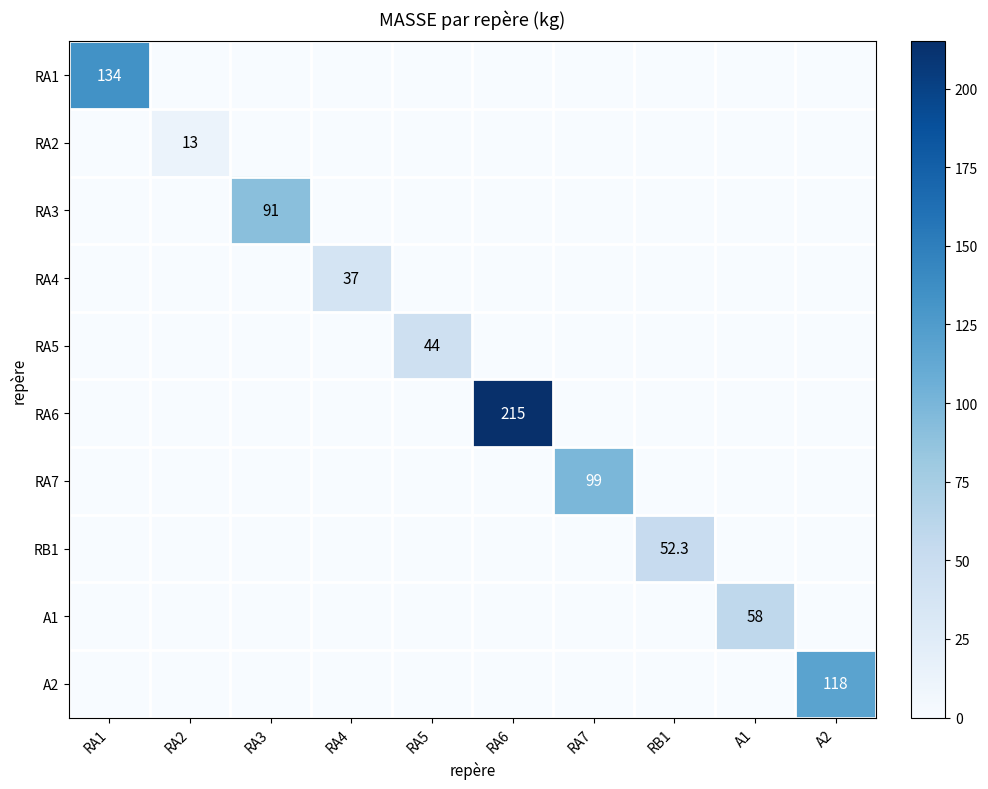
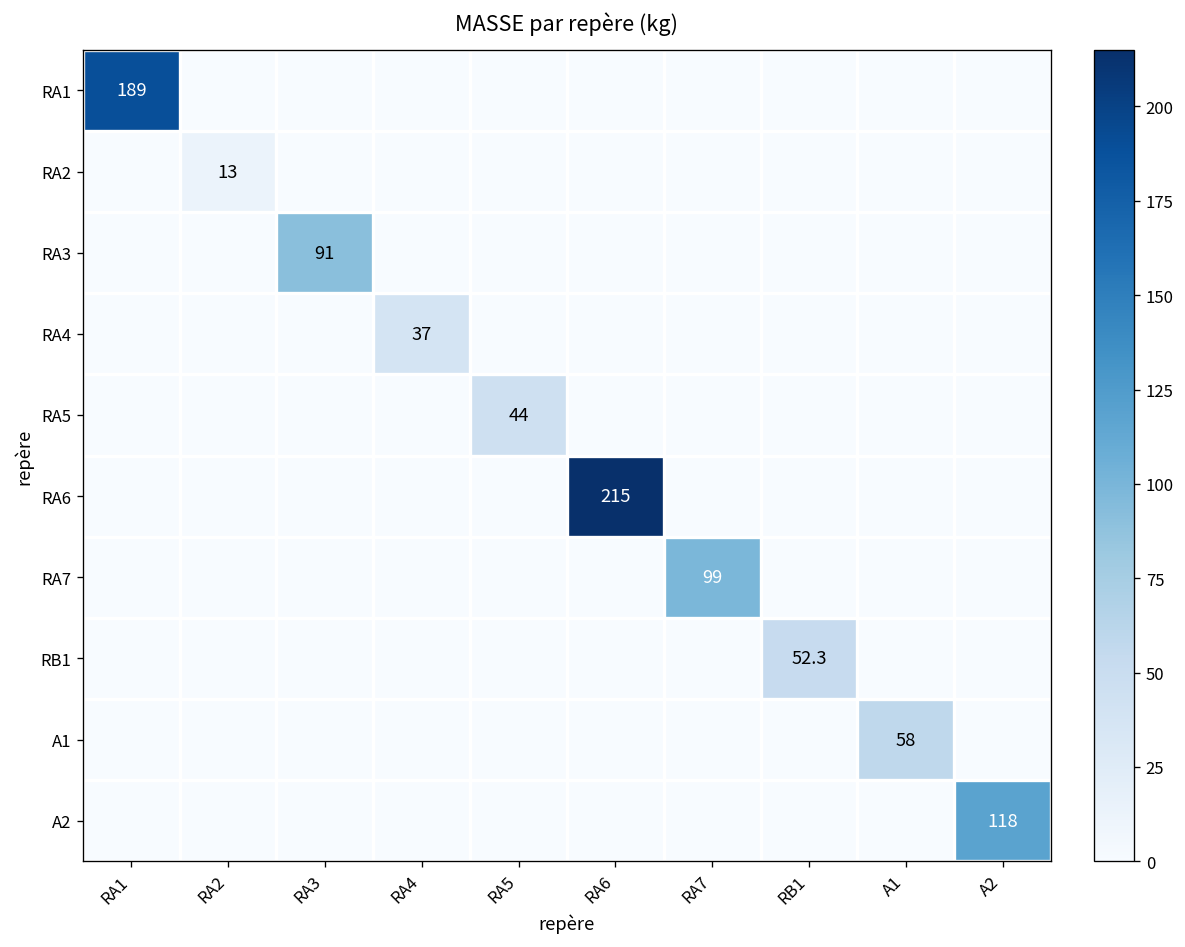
RA1, RA1: 134 -> 189
